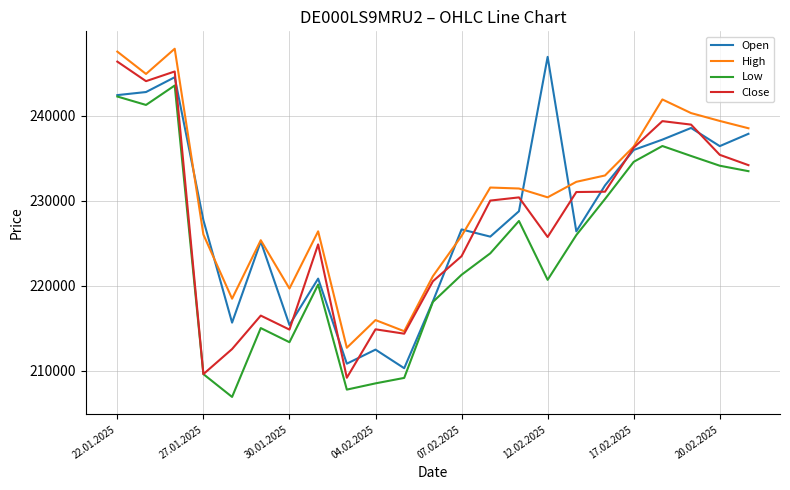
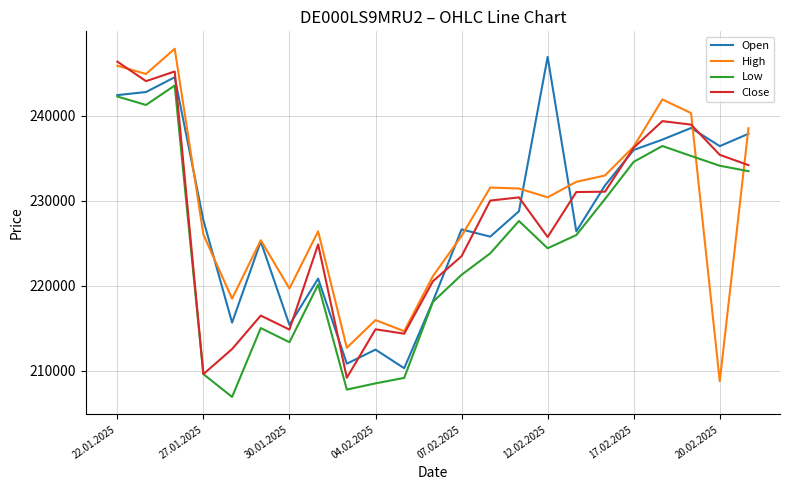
High, 22.01.2025: 248000 -> 246000
Low, 12.02.2025: 221000 -> 224000
High, 20.02.2025: 239000 -> 209000
